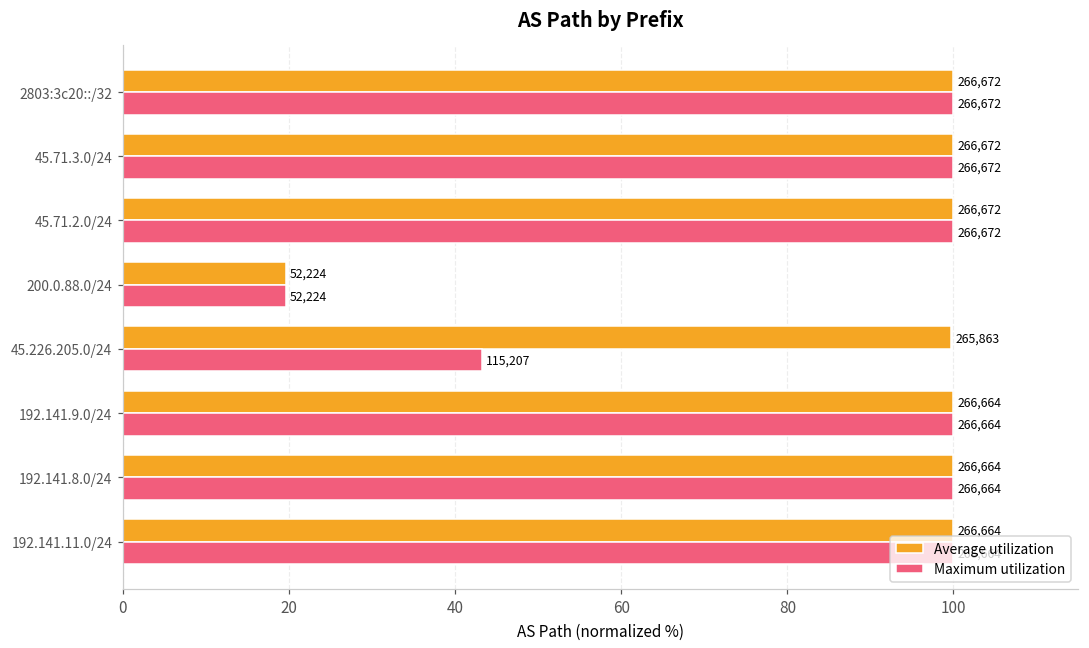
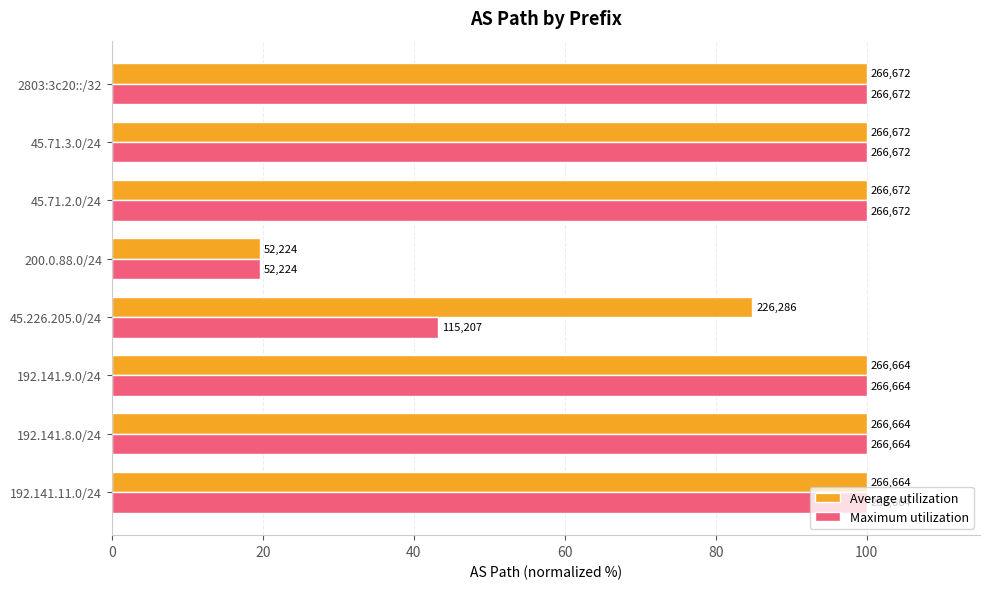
Average utilization, 45.226.205.0/24: 265,863 -> 226,286
